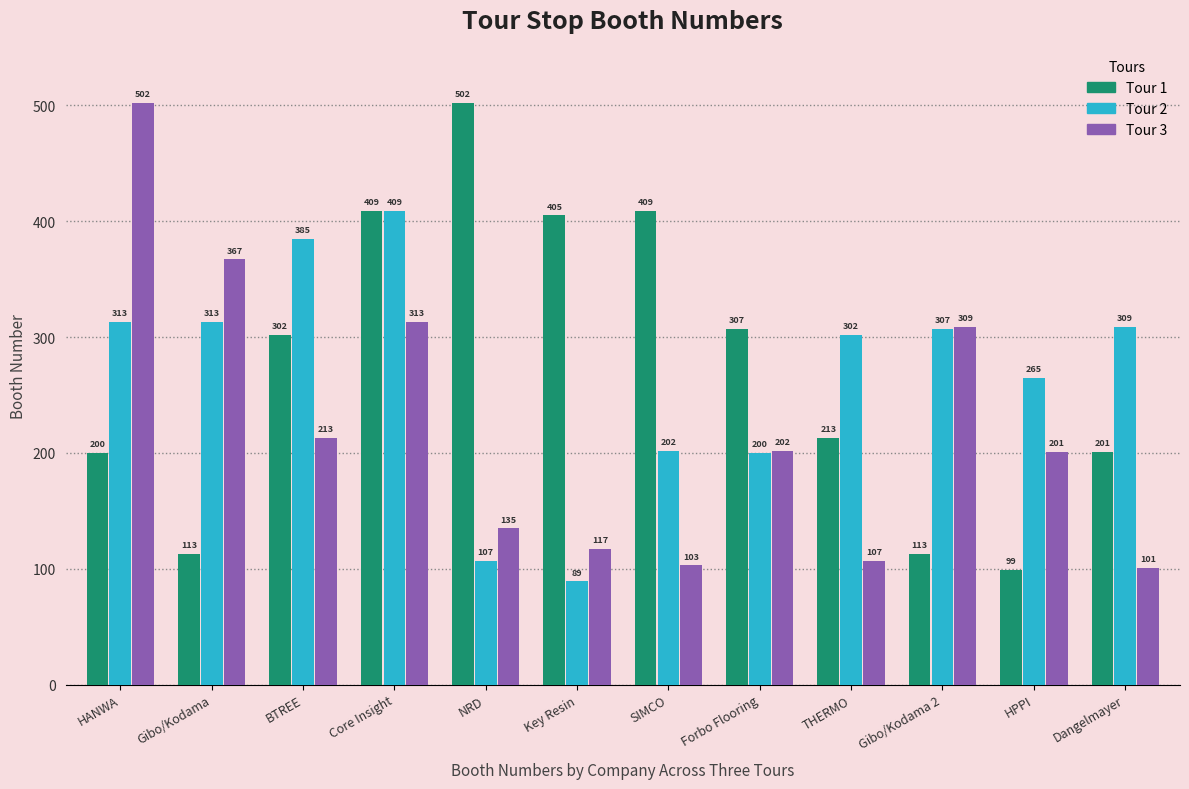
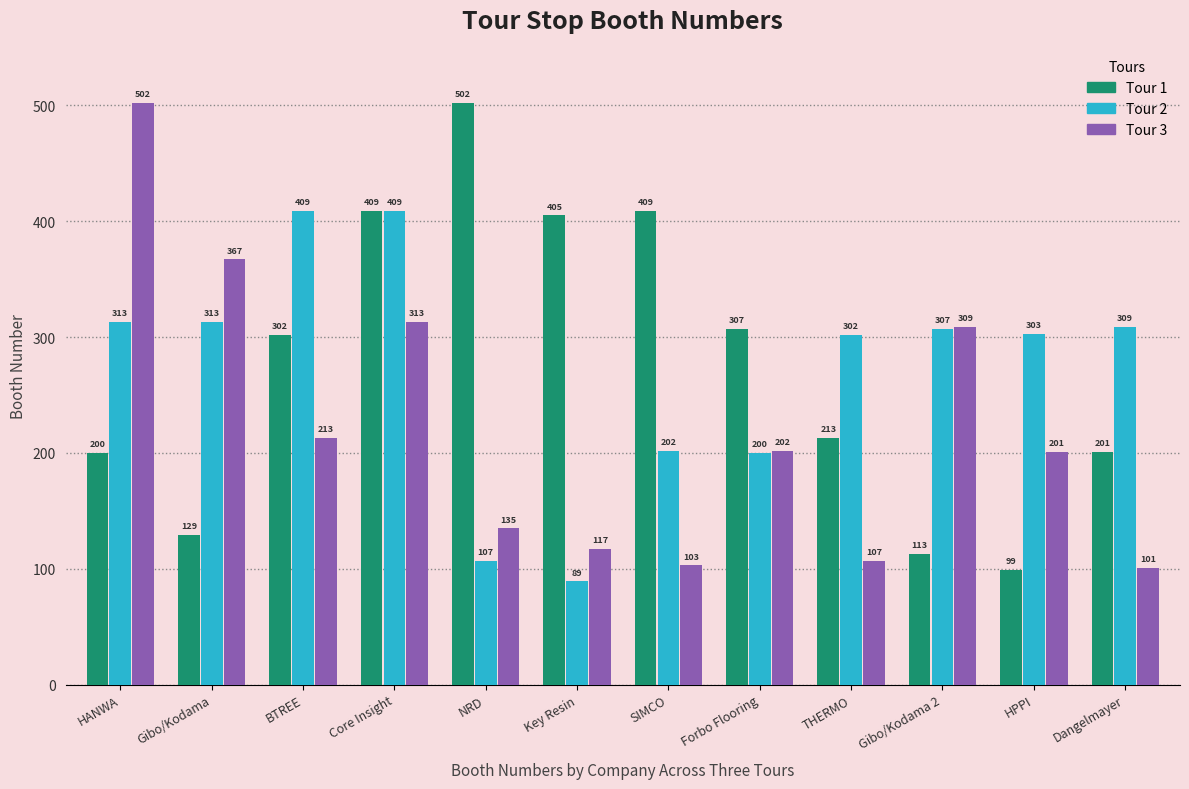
Tour 1, Gibo/Kodama: 113 -> 129
Tour 2, BTREE: 385 -> 409
Tour 2, HPPI: 265 -> 303
